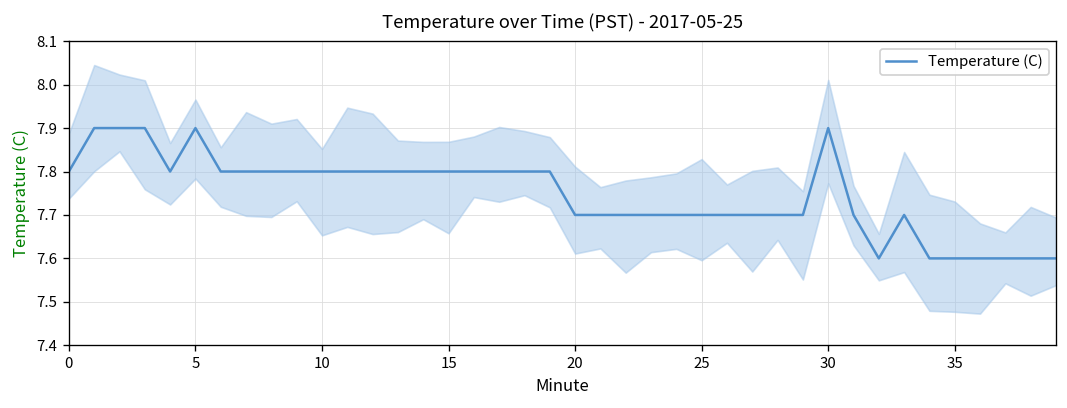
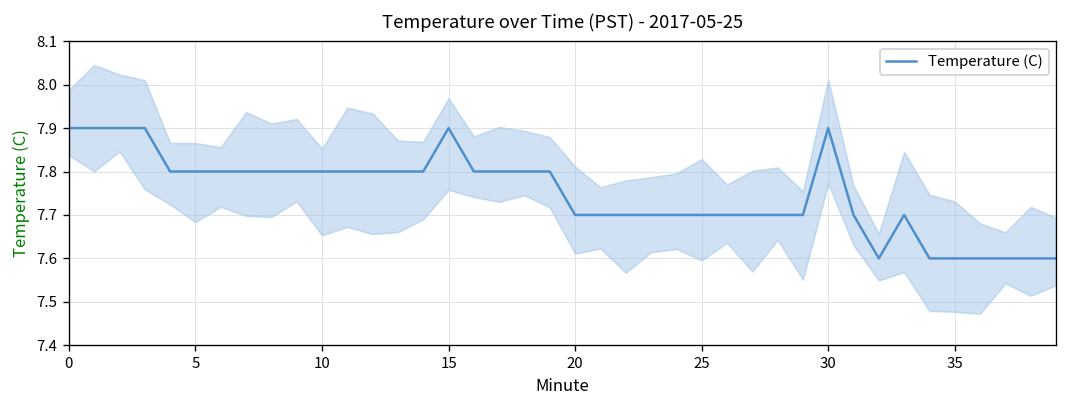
Temperature (C), 0: 7.8 -> 7.9
Temperature (C), 5: 7.9 -> 7.8
Temperature (C), 15: 7.8 -> 7.9
